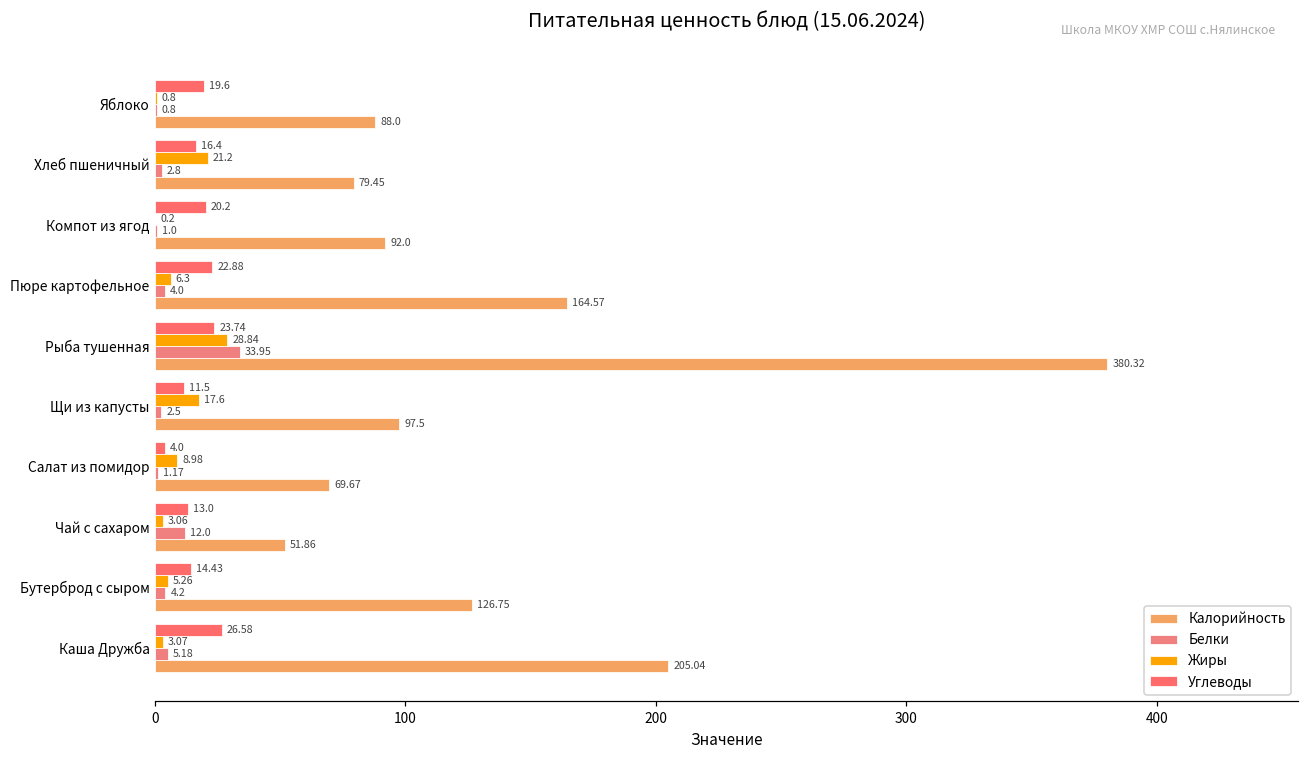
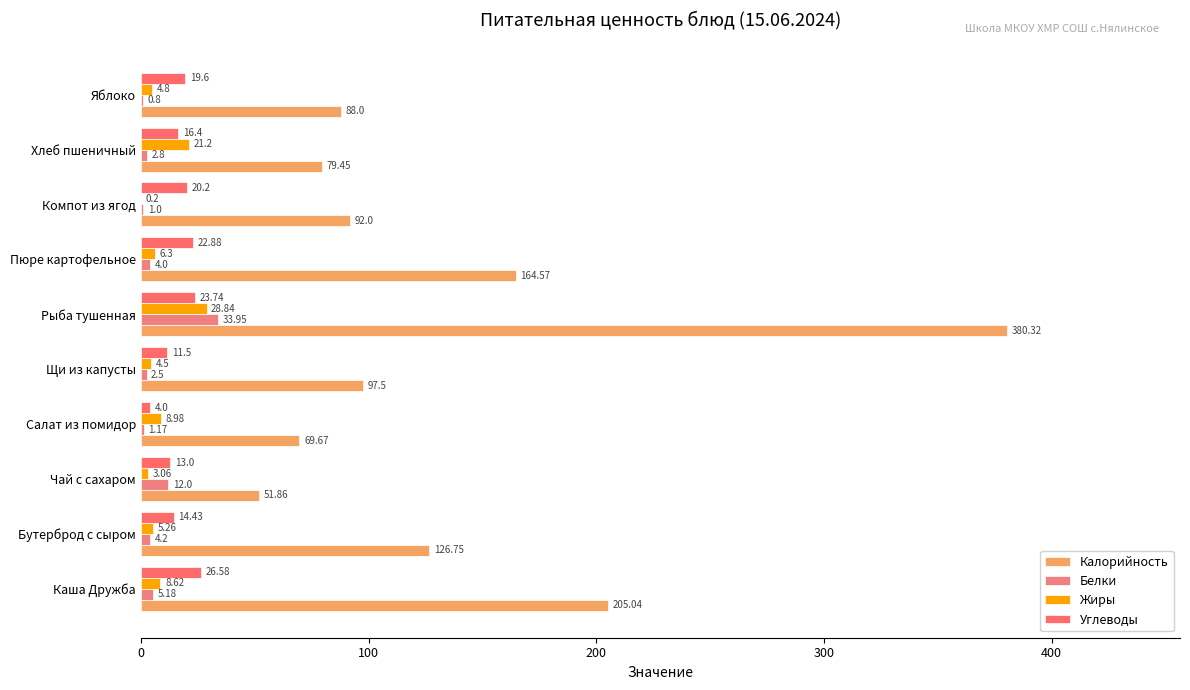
Жиры, Яблоко: 0.8 -> 4.8
Жиры, Щи из капусты: 17.6 -> 4.5
Жиры, Каша Дружба: 3.07 -> 8.62
